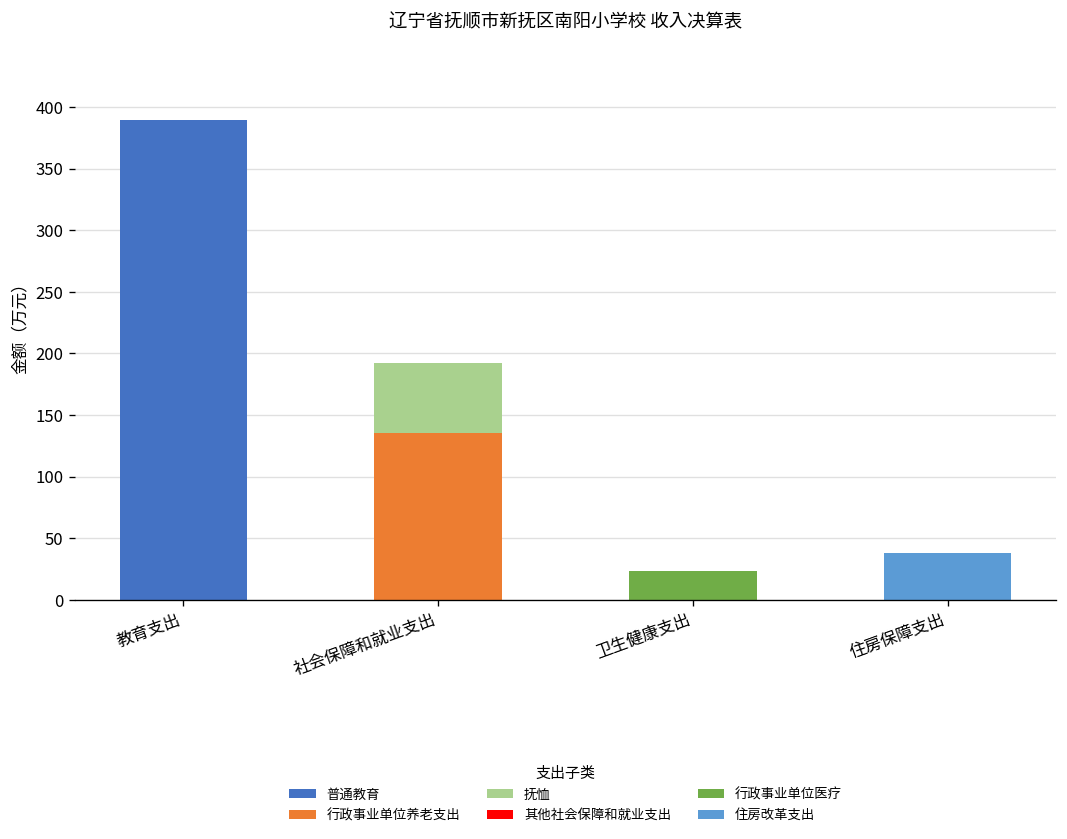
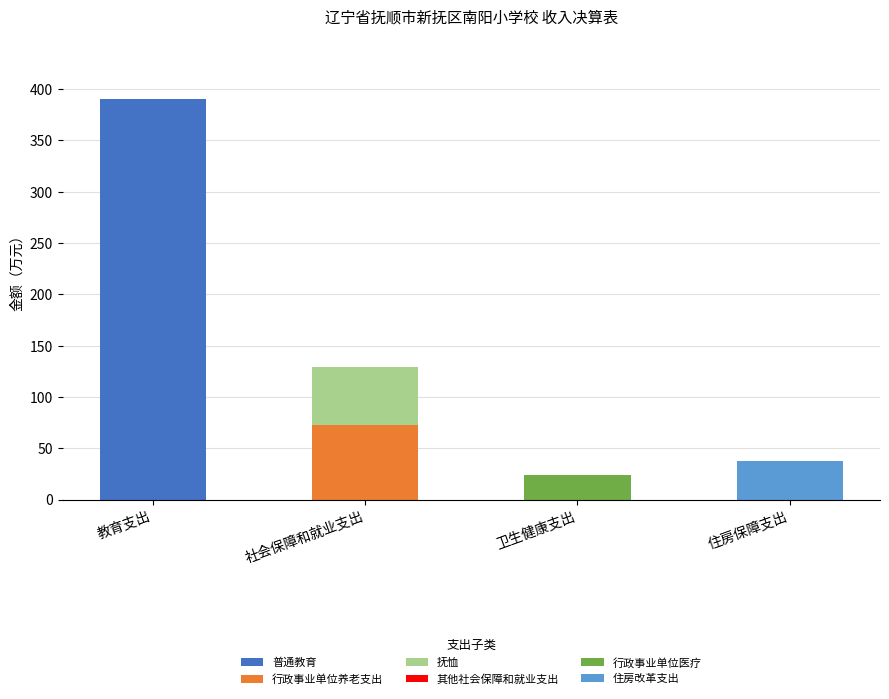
行政事业单位养老支出, 社会保障和就业支出: 136 -> 72
